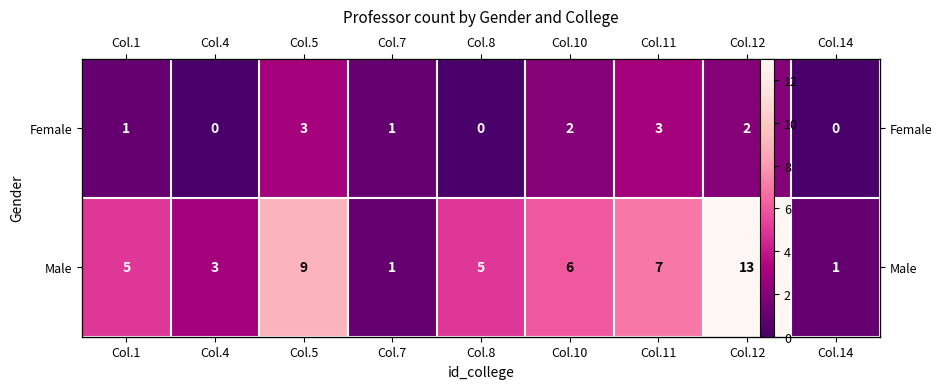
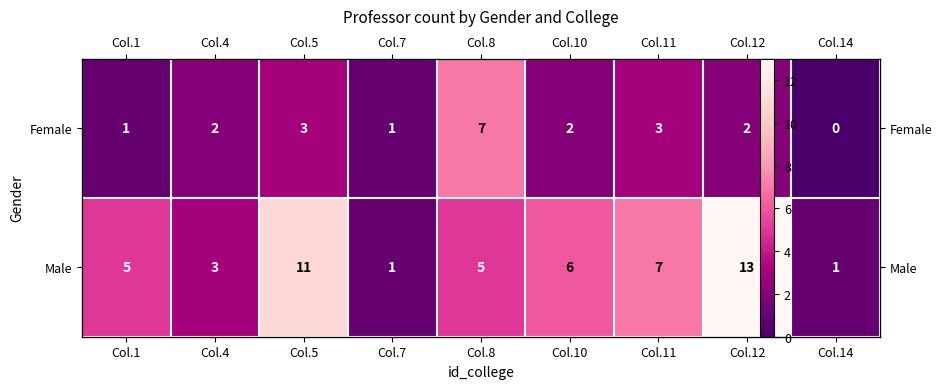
Female, Col.4: 0 -> 2
Female, Col.8: 0 -> 7
Male, Col.5: 9 -> 11
